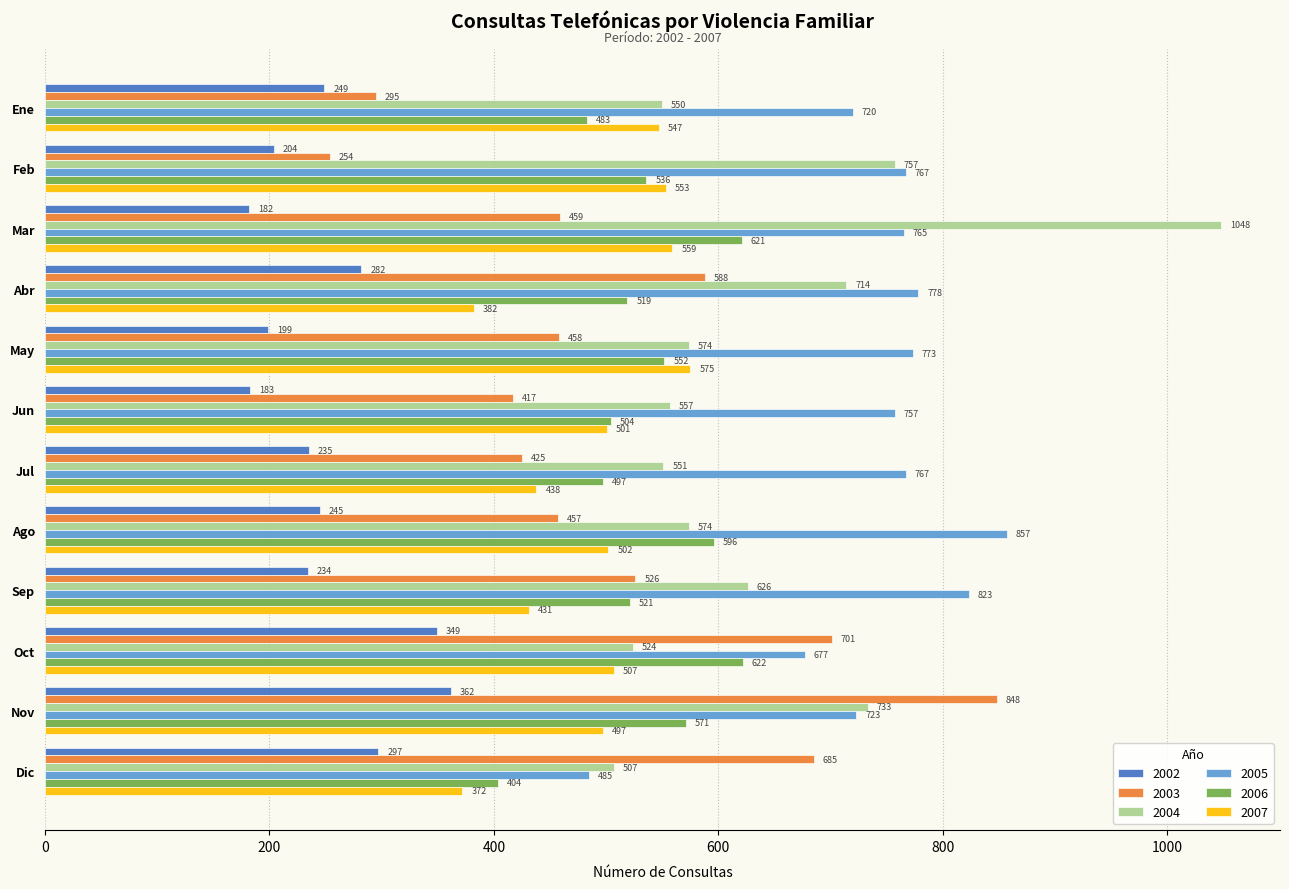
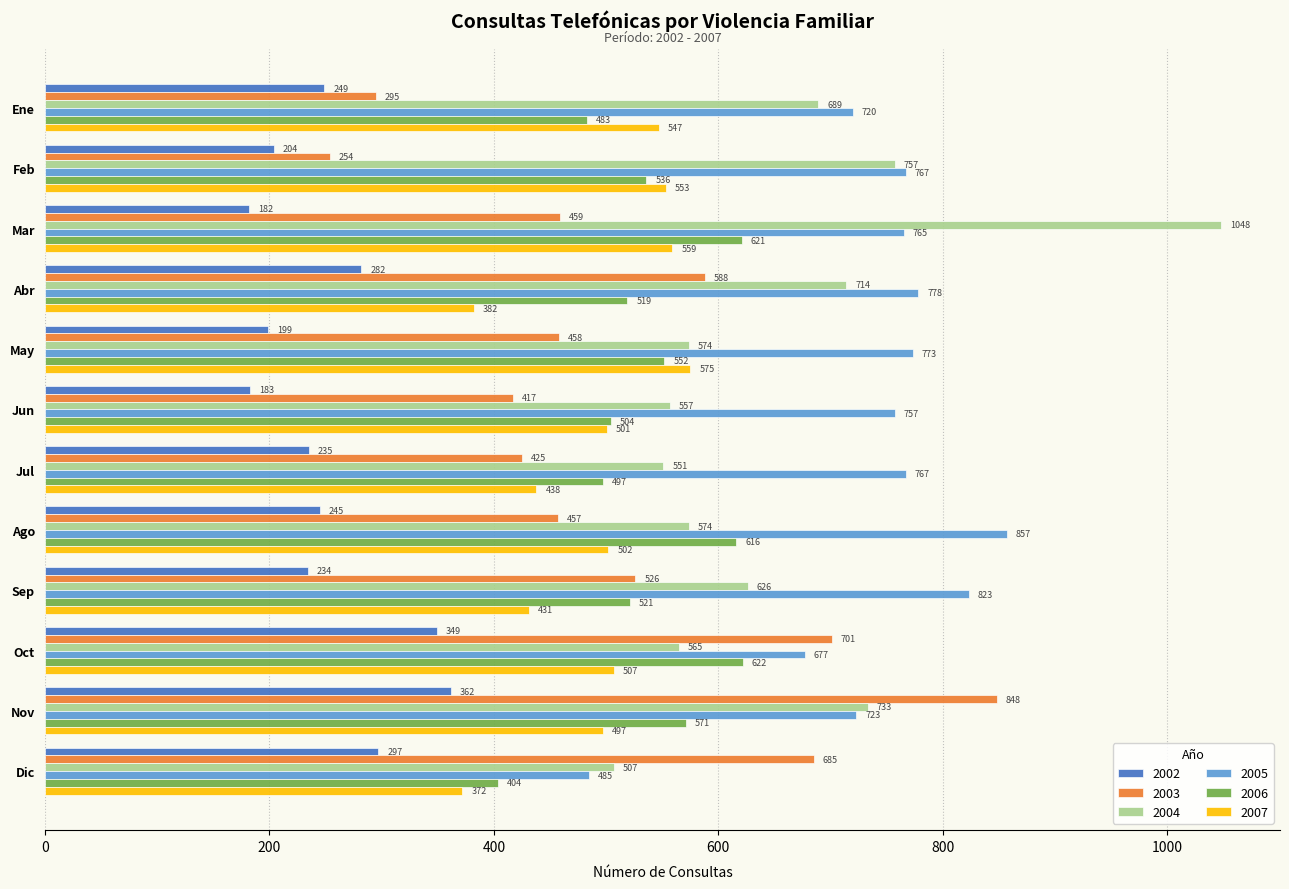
2004, Ene: 550 -> 689
2006, Ago: 596 -> 616
2004, Oct: 524 -> 565
